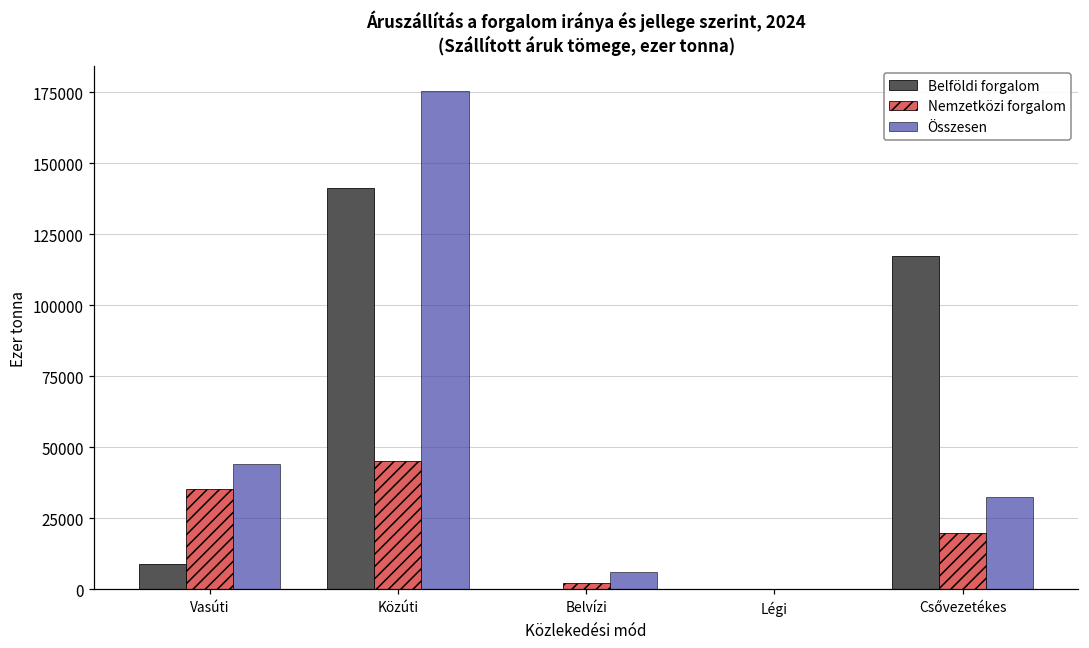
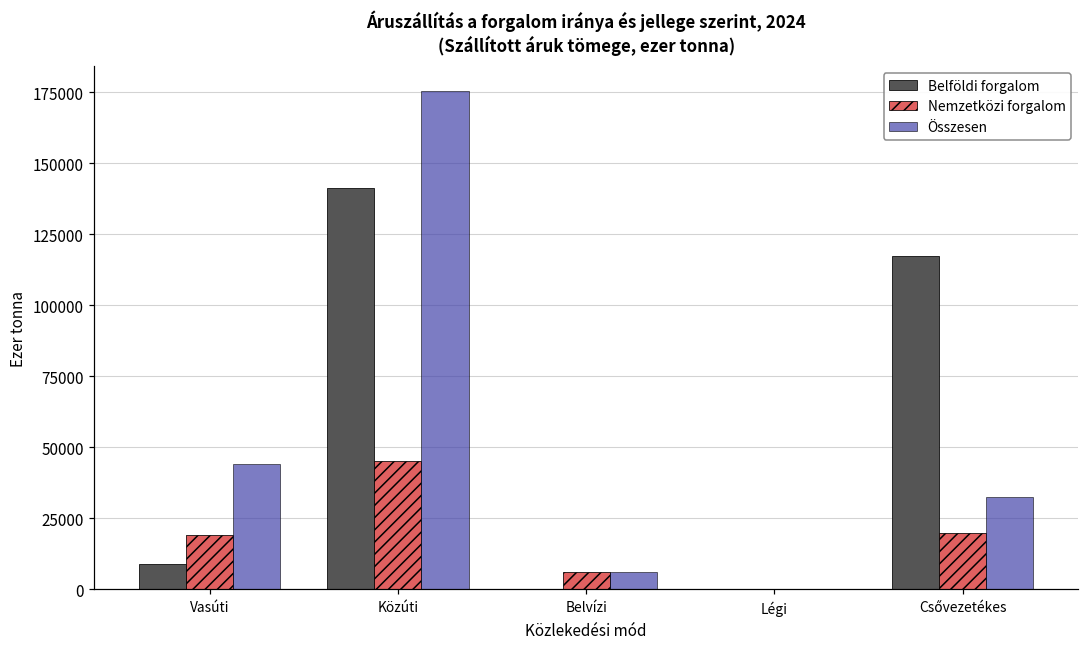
Nemzetközi forgalom, Vasúti: 35000 -> 19000
Nemzetközi forgalom, Belvízi: 2000 -> 6000
